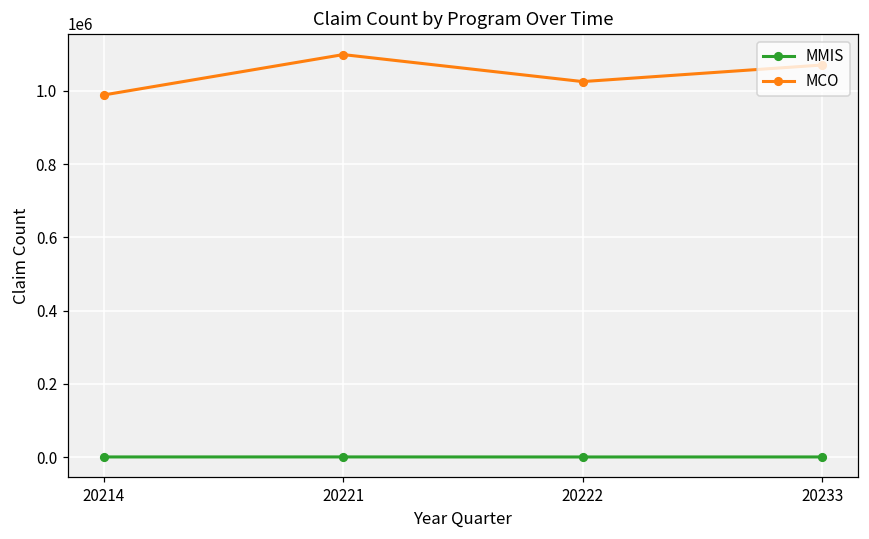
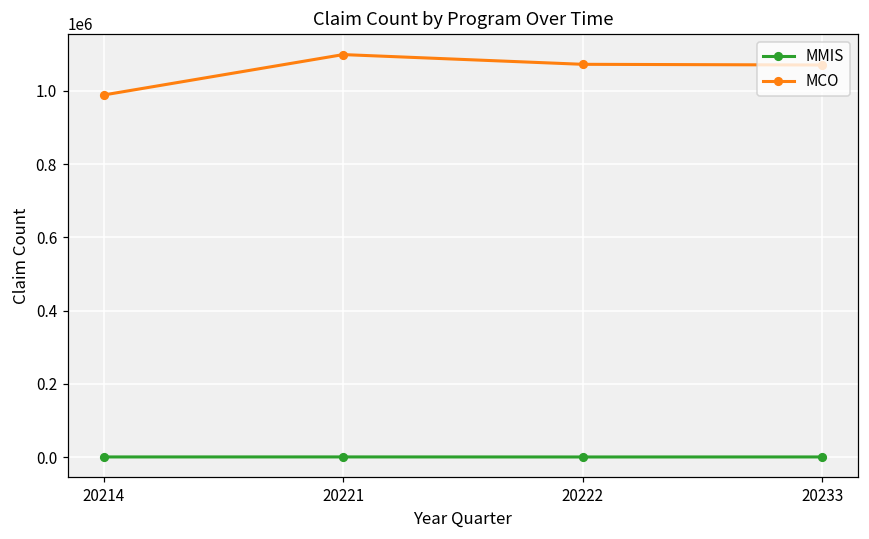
MCO, 20222: 1020000 -> 1070000
